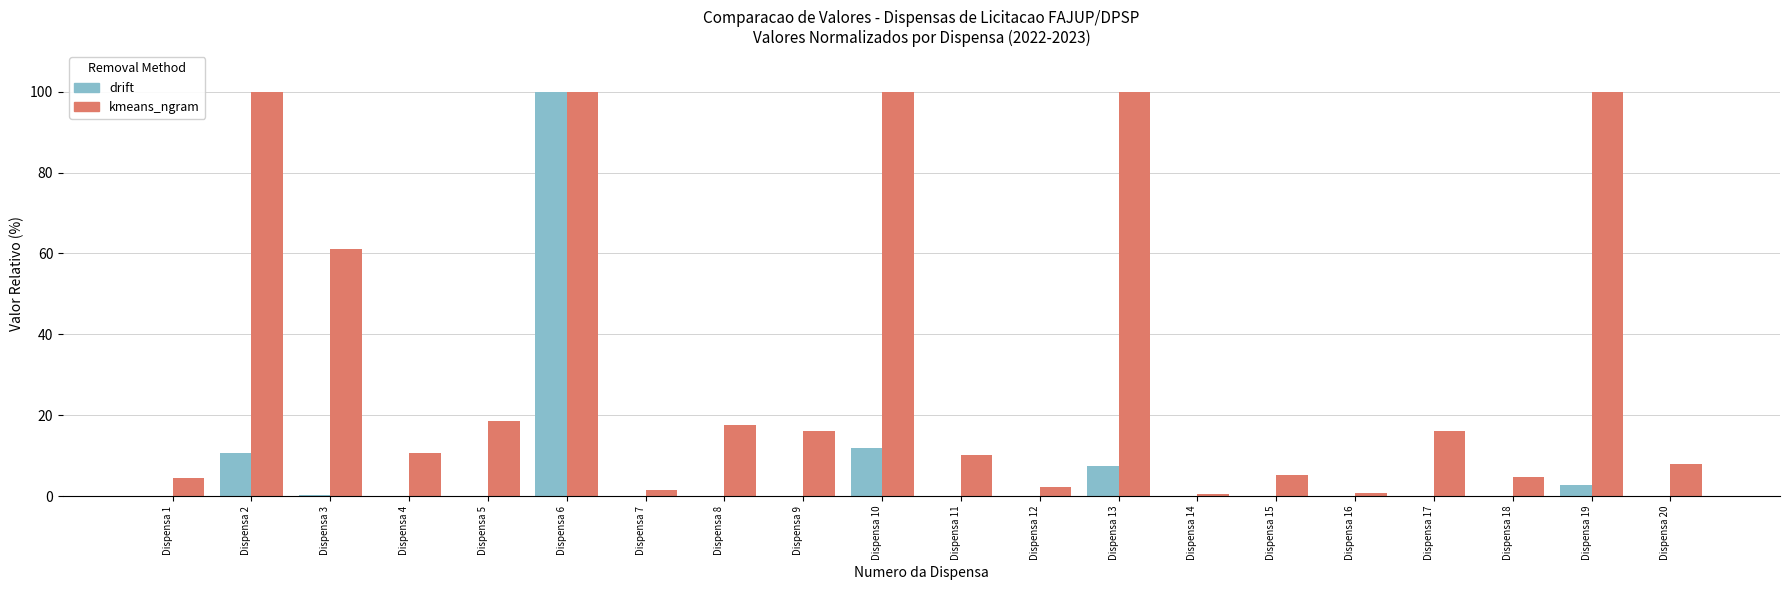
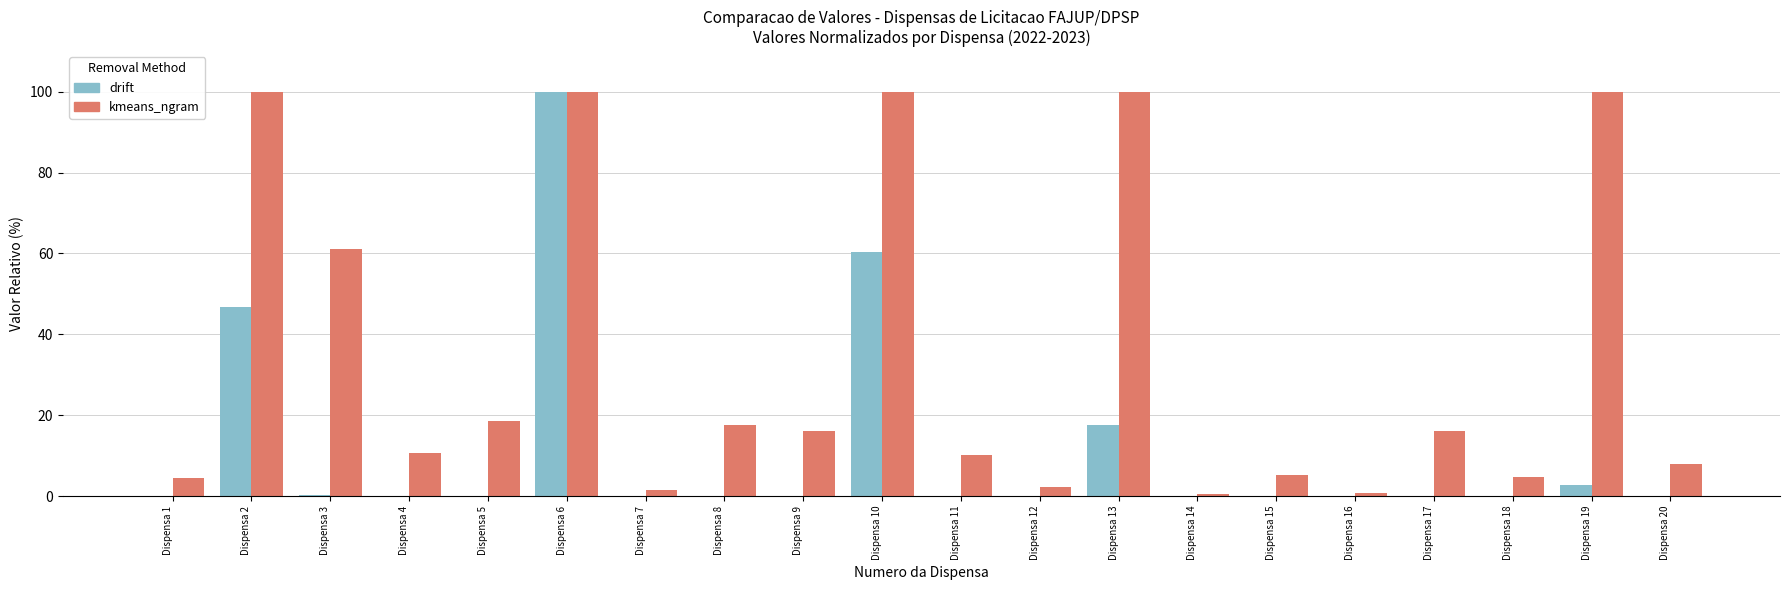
drift, Dispensa 2: 11 -> 47
drift, Dispensa 10: 12 -> 60
drift, Dispensa 13: 7 -> 18
